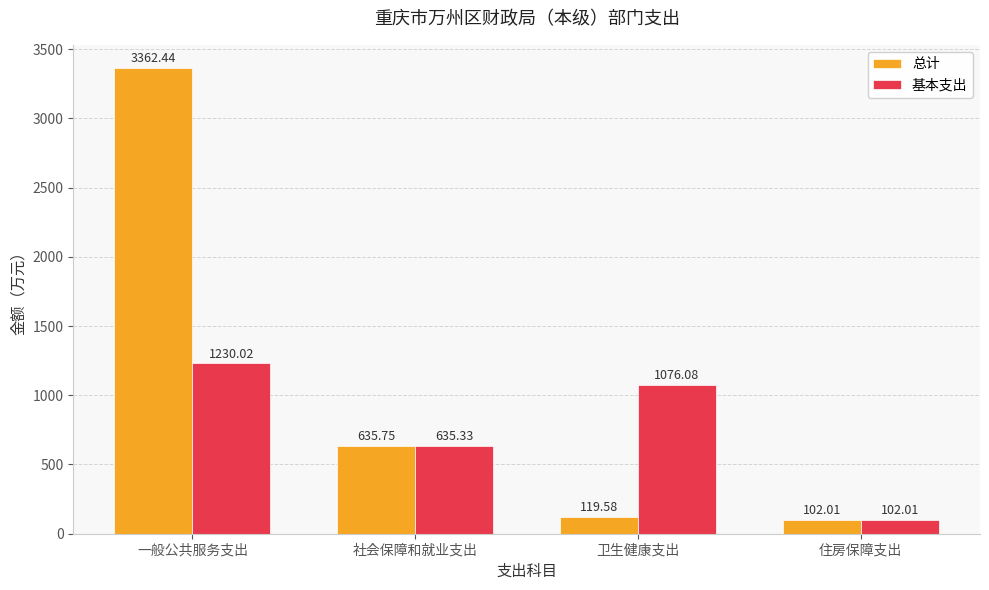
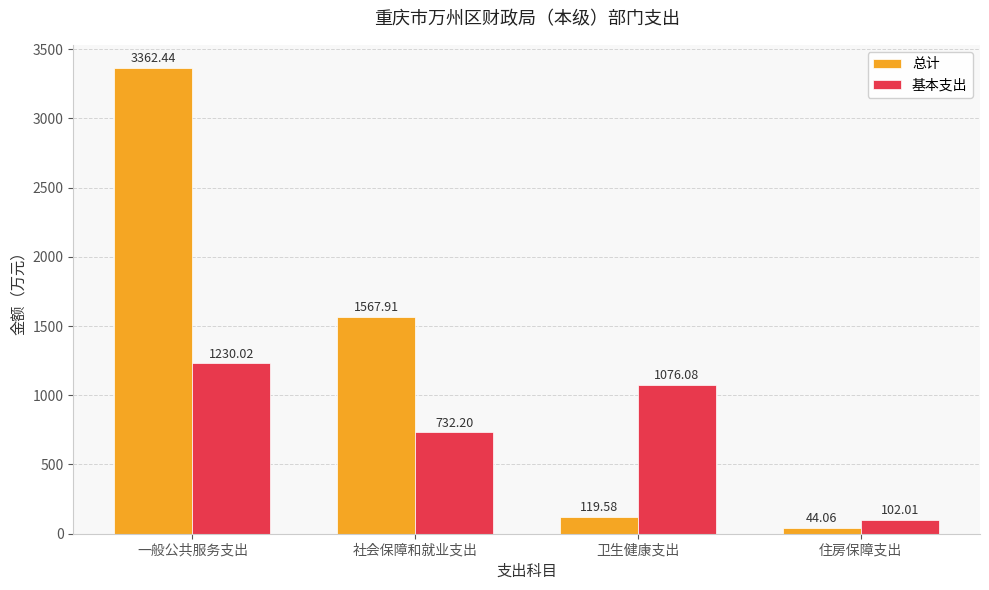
总计, 社会保障和就业支出: 635.75 -> 1567.91
基本支出, 社会保障和就业支出: 635.33 -> 732.20
总计, 住房保障支出: 102.01 -> 44.06
